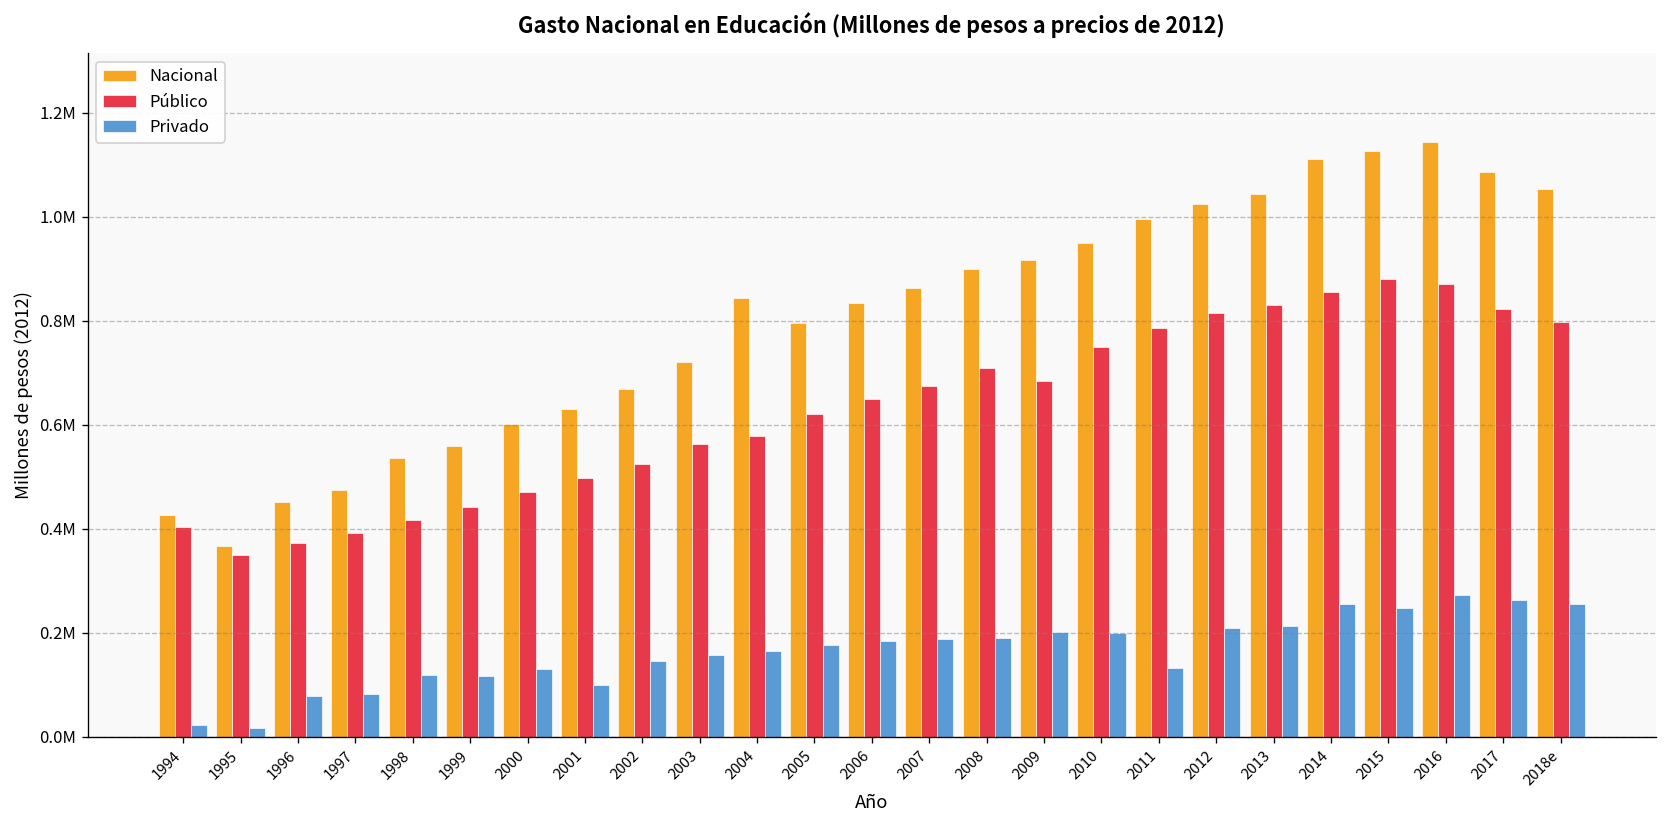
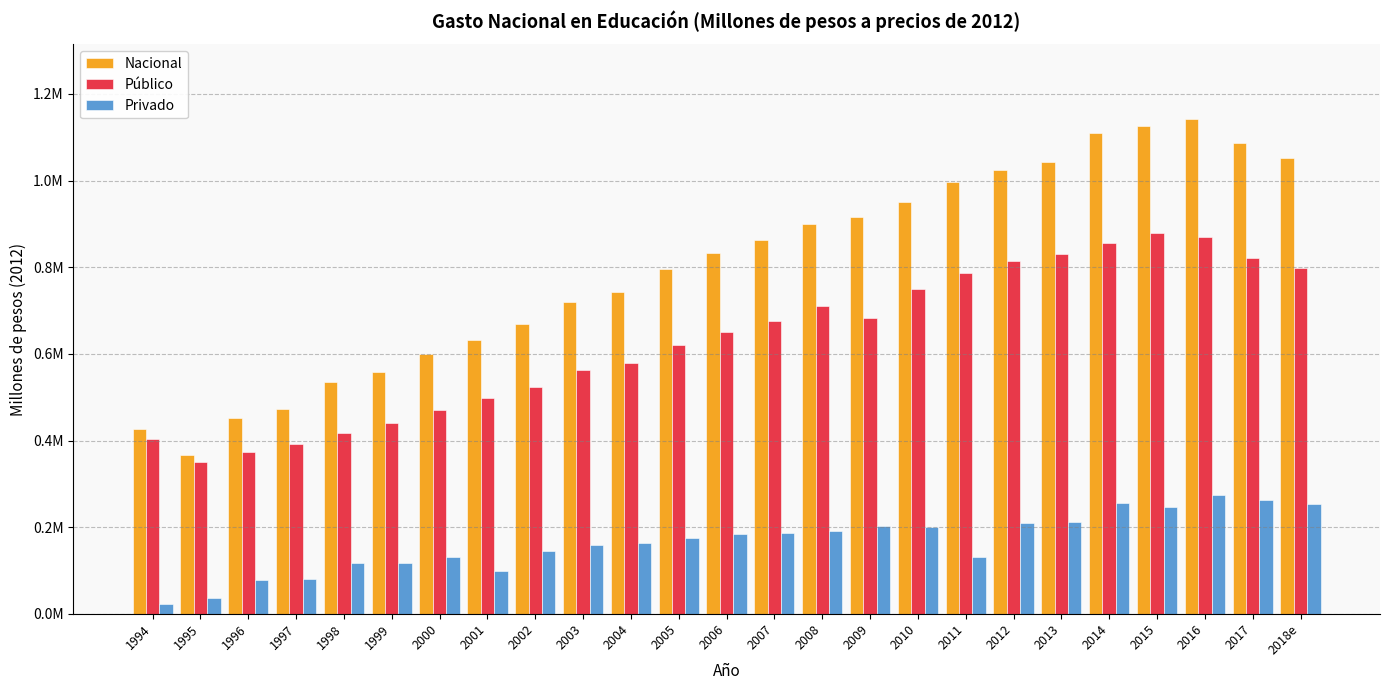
Privado, 1995: 20000 -> 40000
Nacional, 2004: 840000 -> 740000
